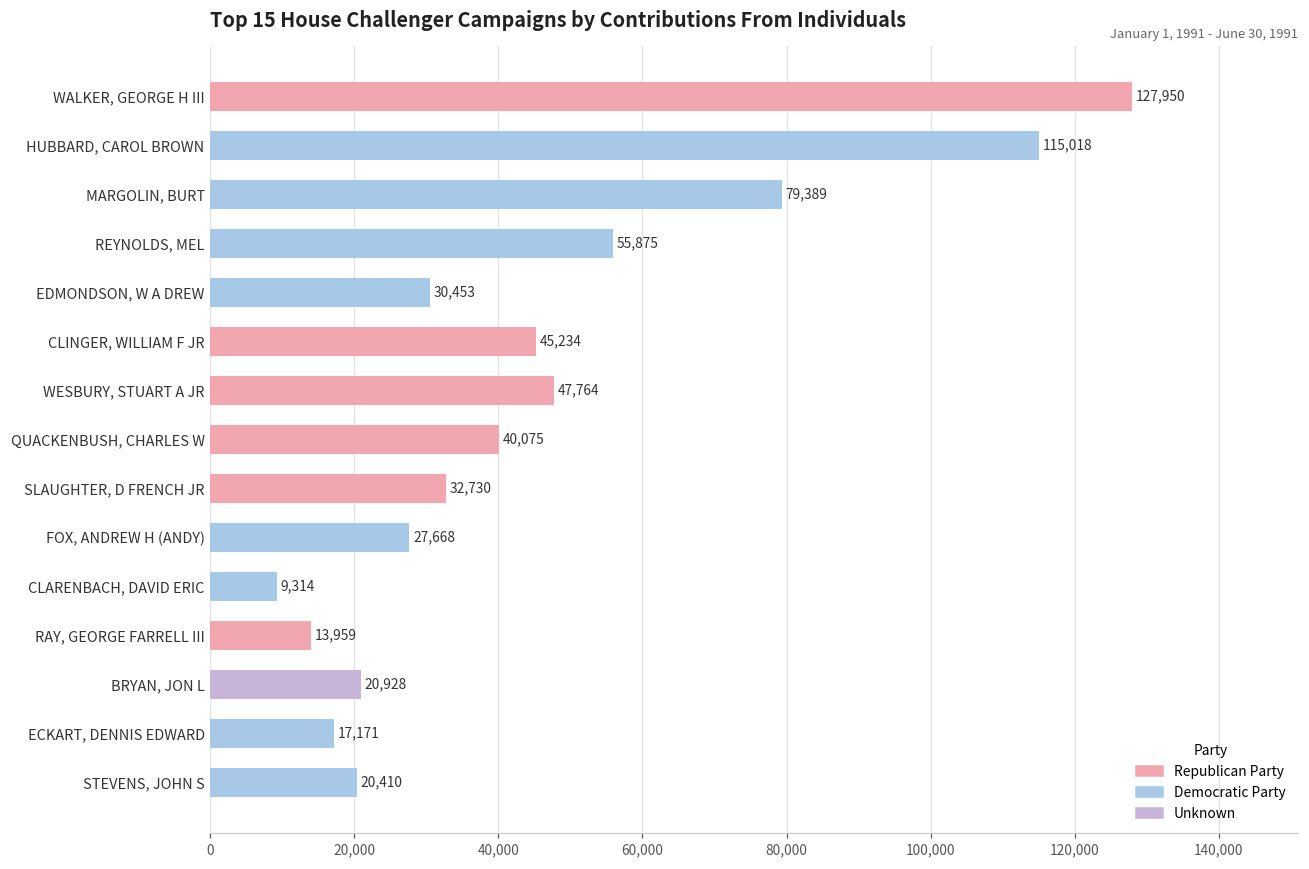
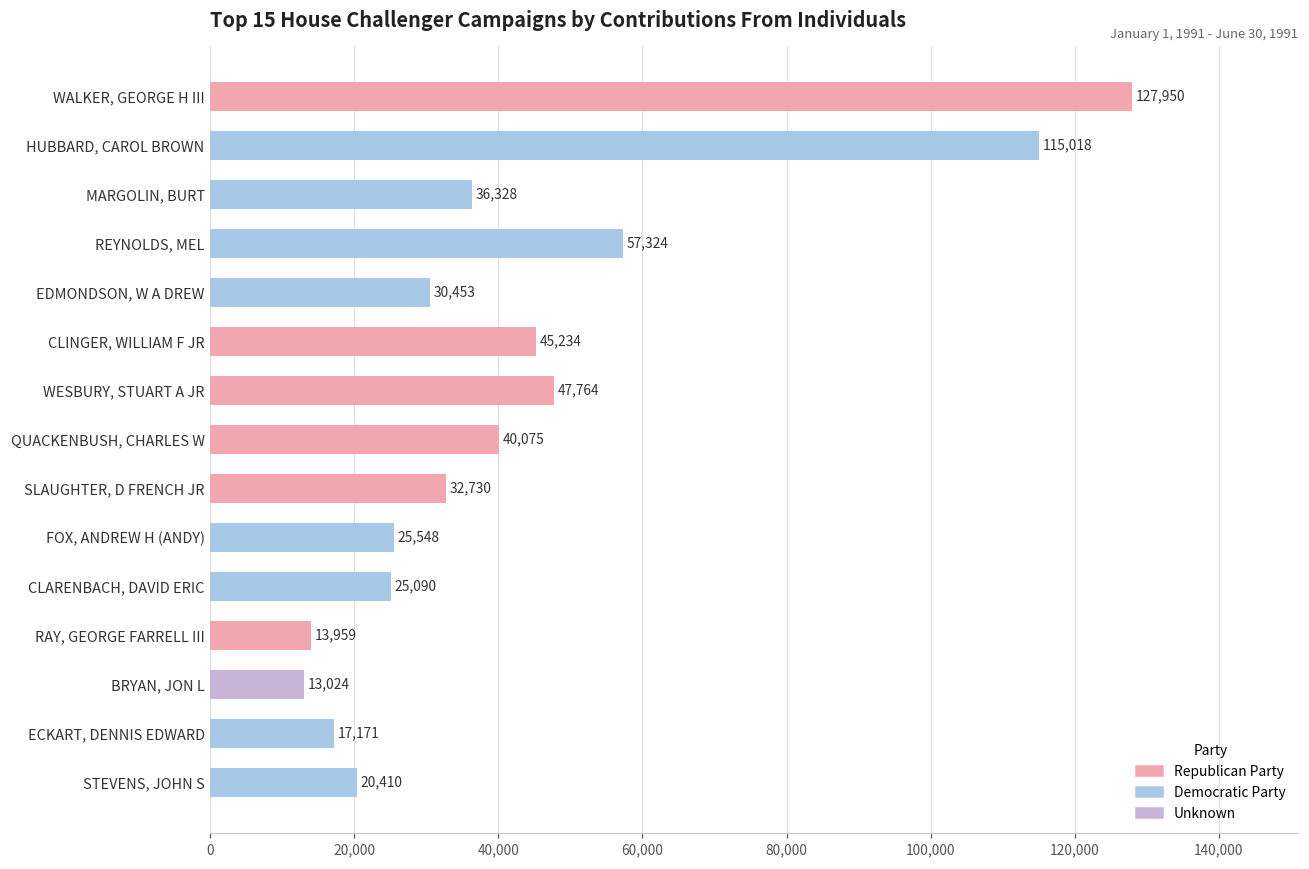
MARGOLIN, BURT: 79,389 -> 36,328
REYNOLDS, MEL: 55,875 -> 57,324
FOX, ANDREW H (ANDY): 27,668 -> 25,548
CLARENBACH, DAVID ERIC: 9,314 -> 25,090
BRYAN, JON L: 20,928 -> 13,024
